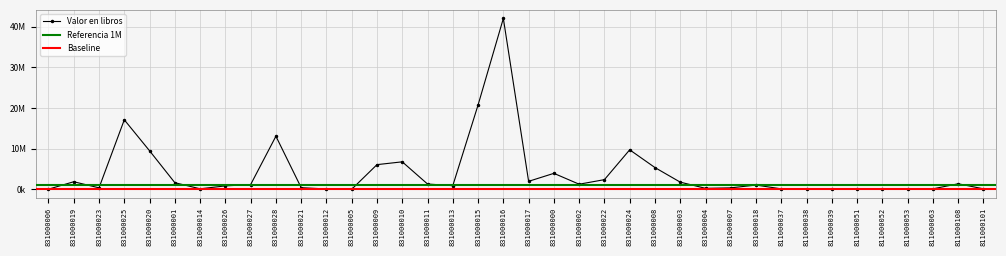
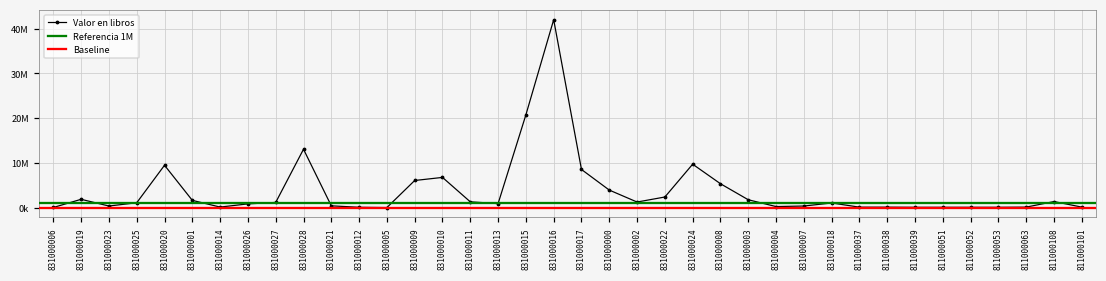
831000025: 17000000 -> 1000000
831000017: 2000000 -> 9000000
